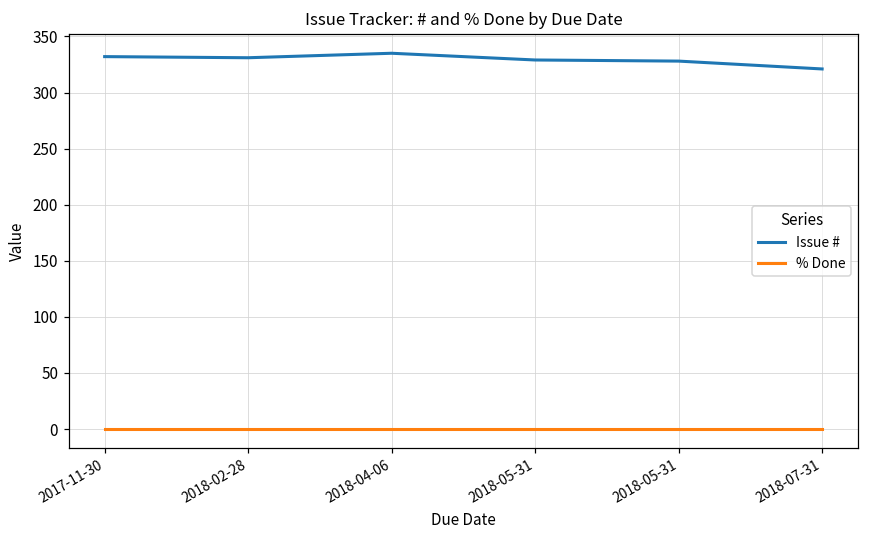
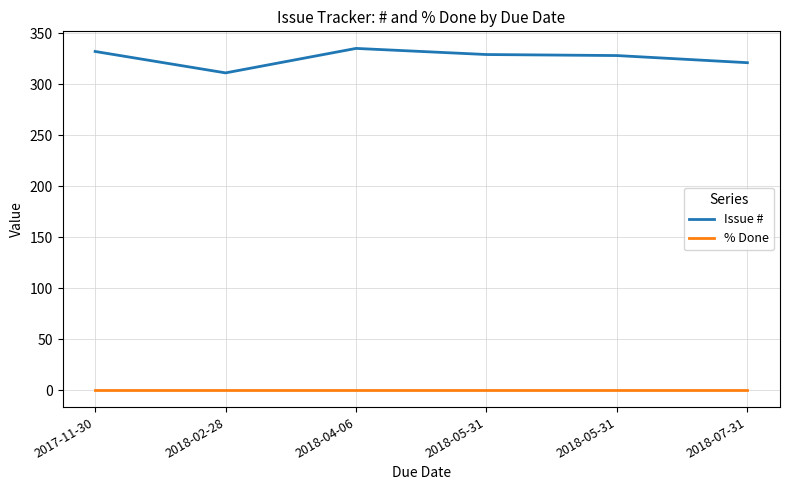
Issue #, 2018-02-28: 331 -> 311
